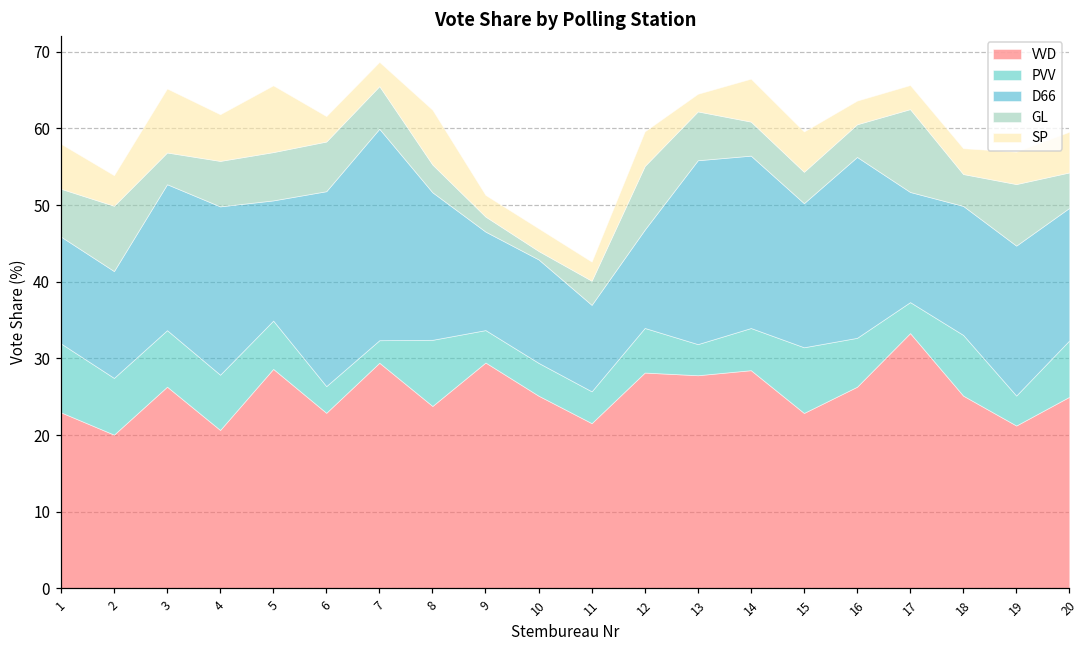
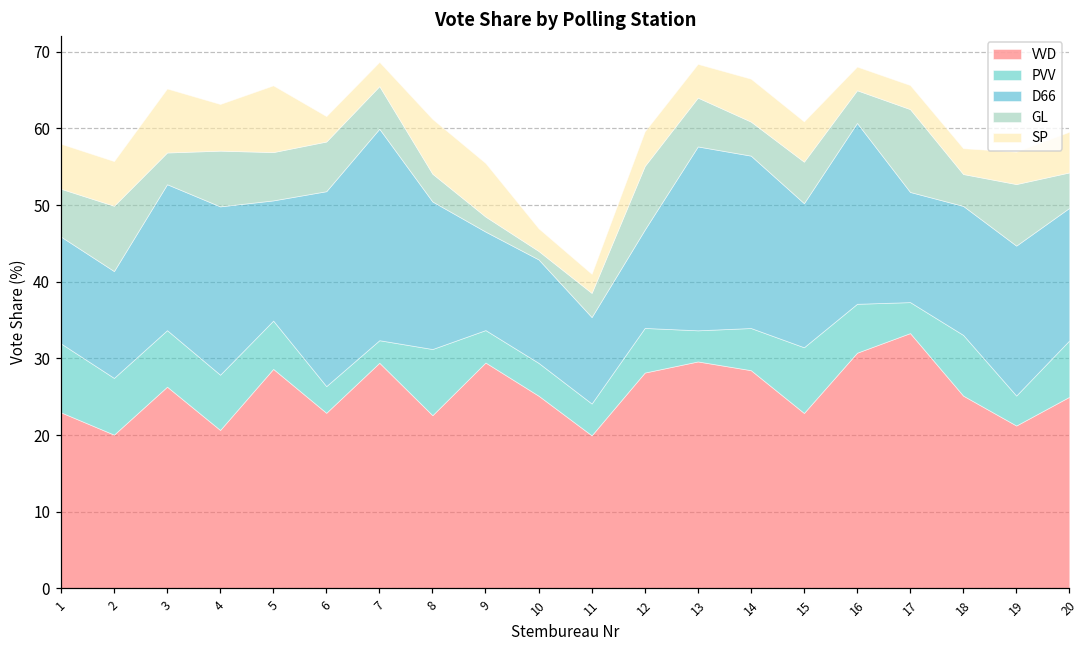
SP, 2: 4 -> 6
GL, 4: 6 -> 7
VVD, 8: 24 -> 23
SP, 9: 3 -> 7
VVD, 11: 22 -> 20
VVD, 13: 28 -> 30
SP, 13: 2 -> 4
GL, 15: 4 -> 5
VVD, 16: 26 -> 31
